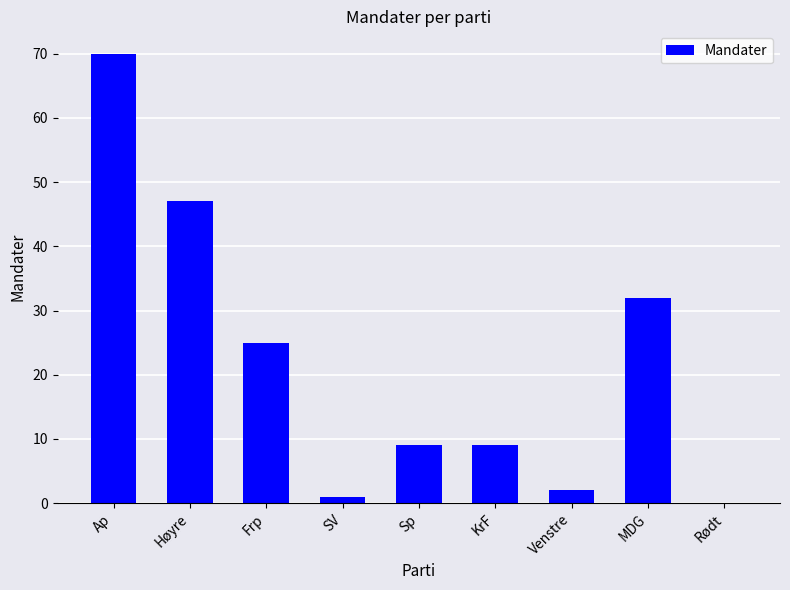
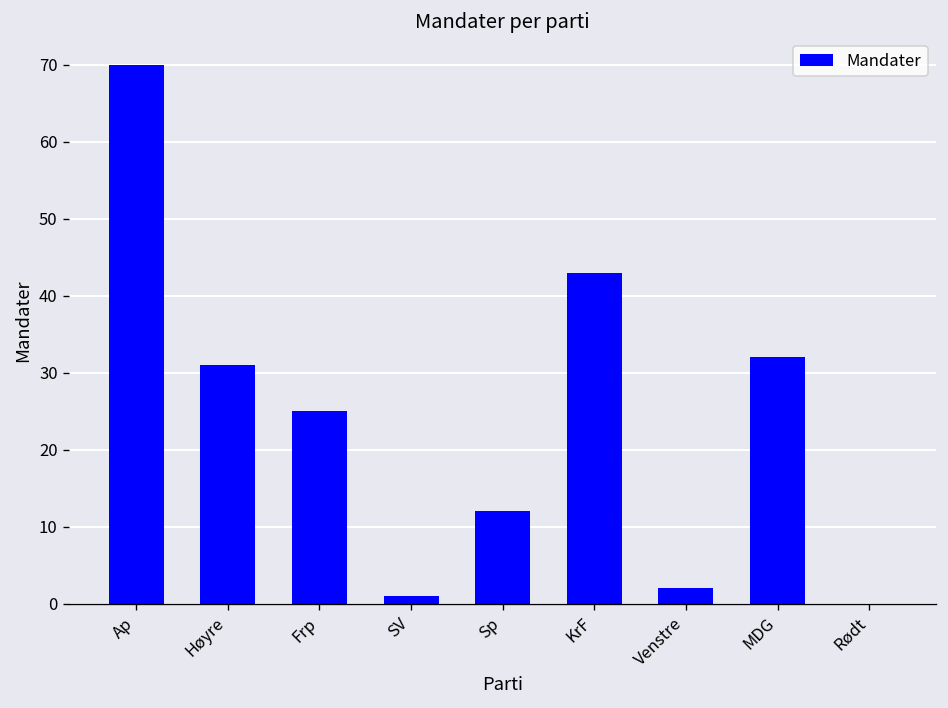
Høyre: 47 -> 31
Sp: 9 -> 12
KrF: 9 -> 43
